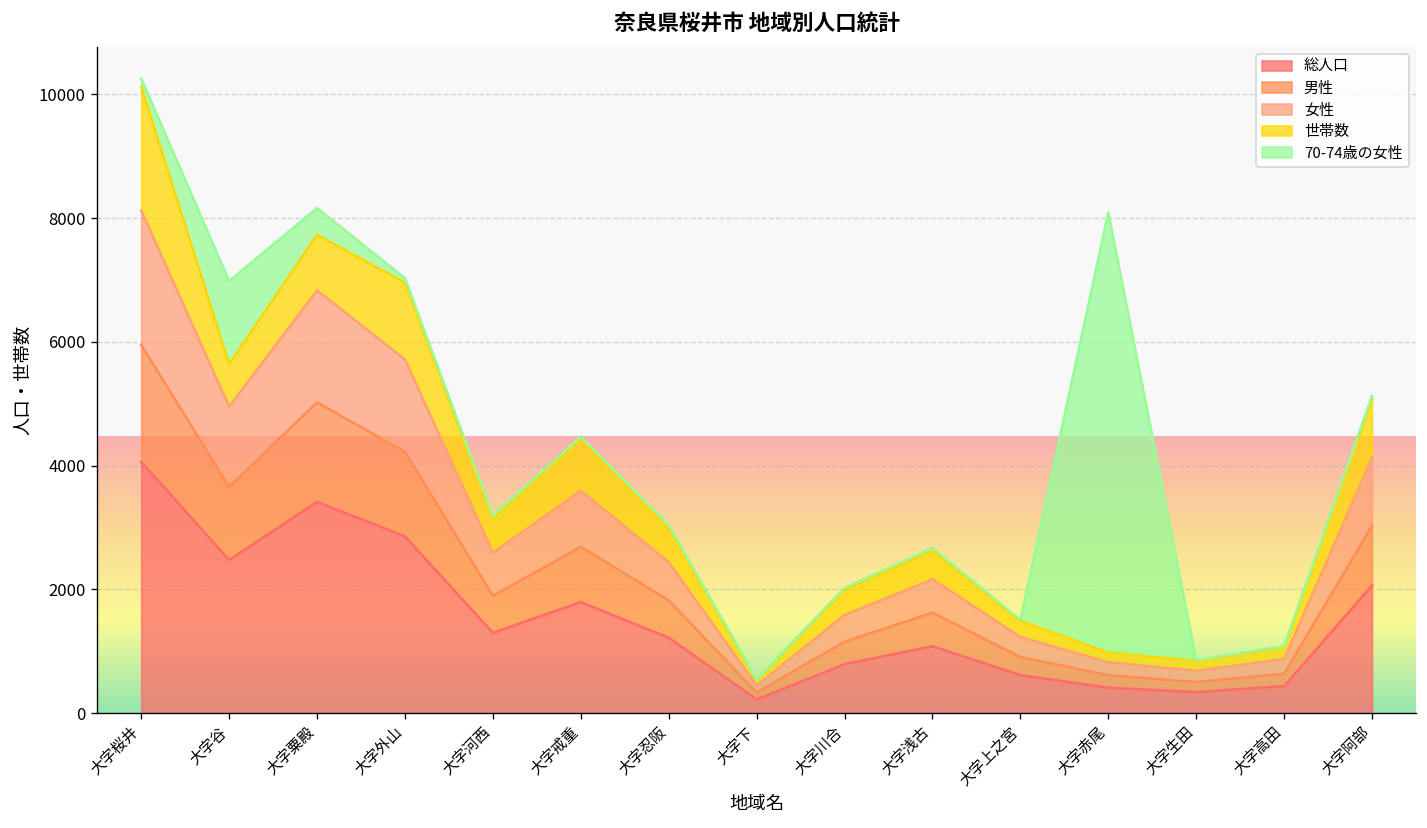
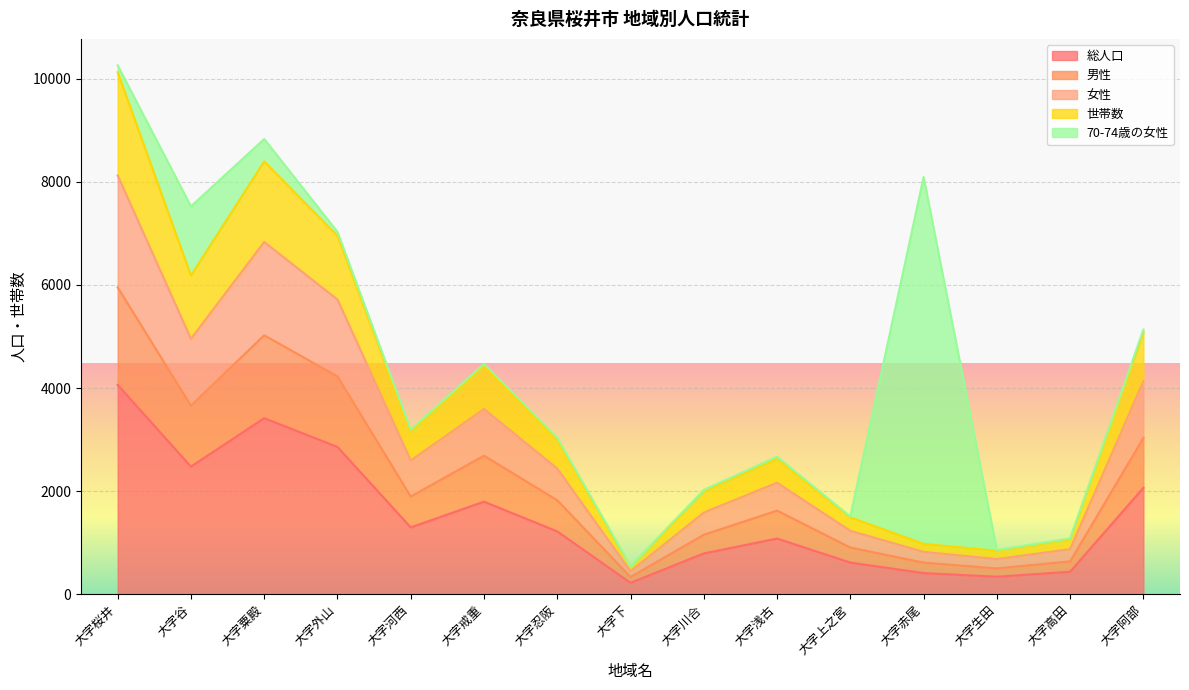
世帯数, 大字谷: 700 -> 1200
世帯数, 大字粟殿: 900 -> 1600
